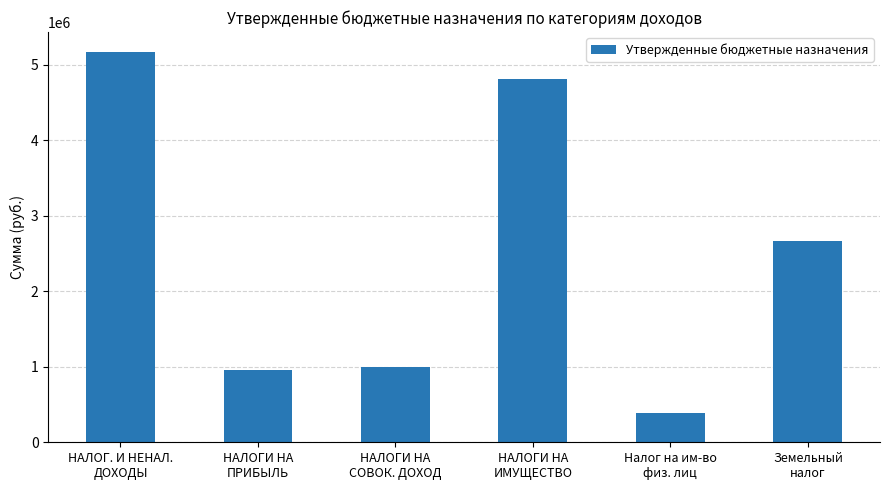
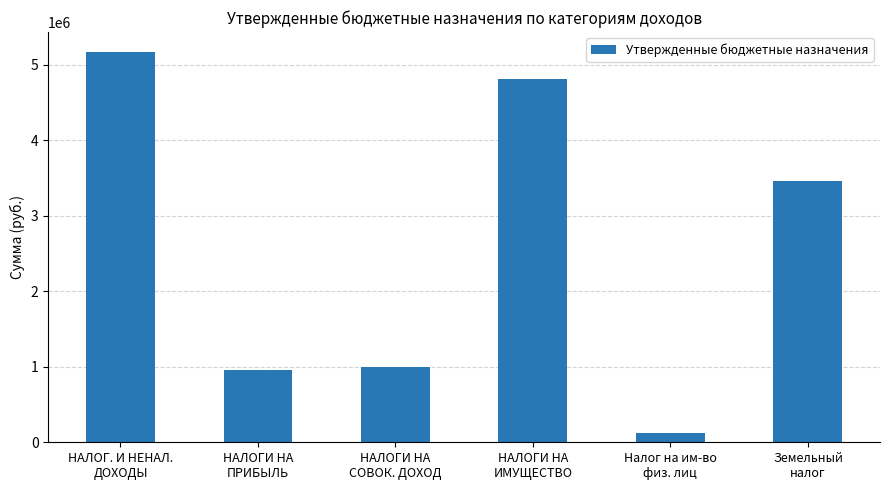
Налог на им-во физ. лиц: 400000 -> 100000
Земельный налог: 2700000 -> 3500000
